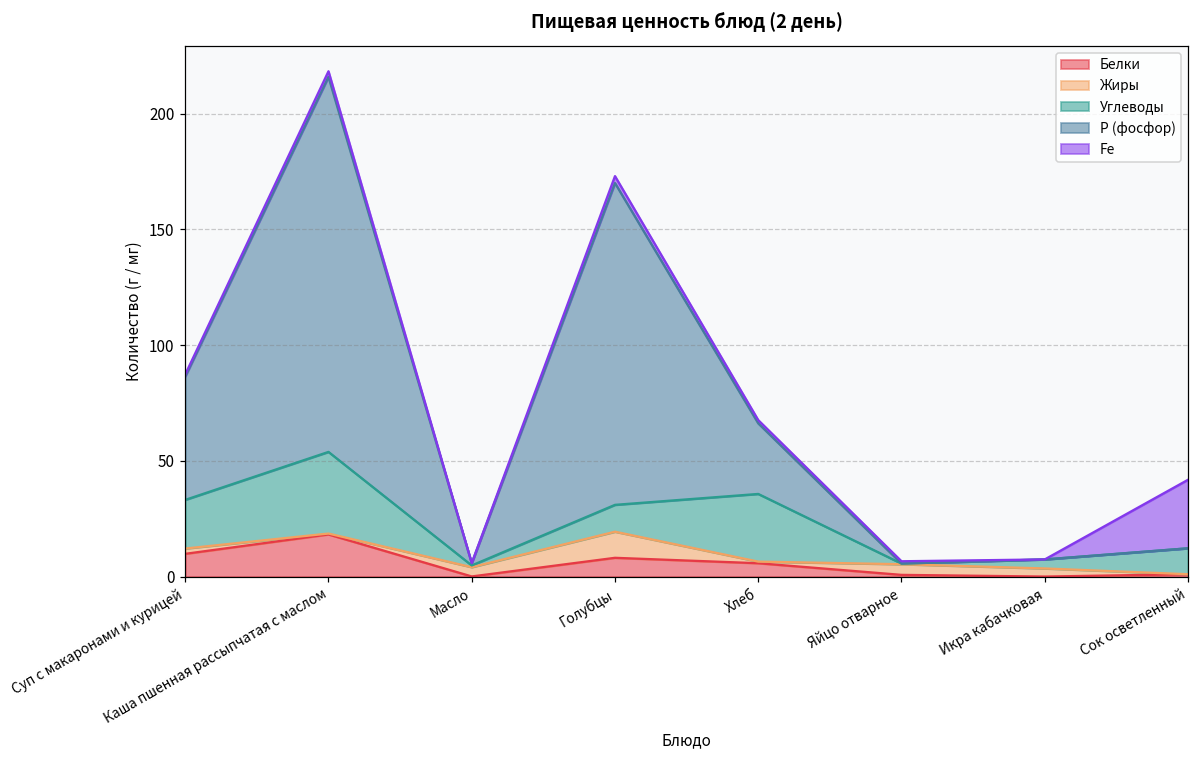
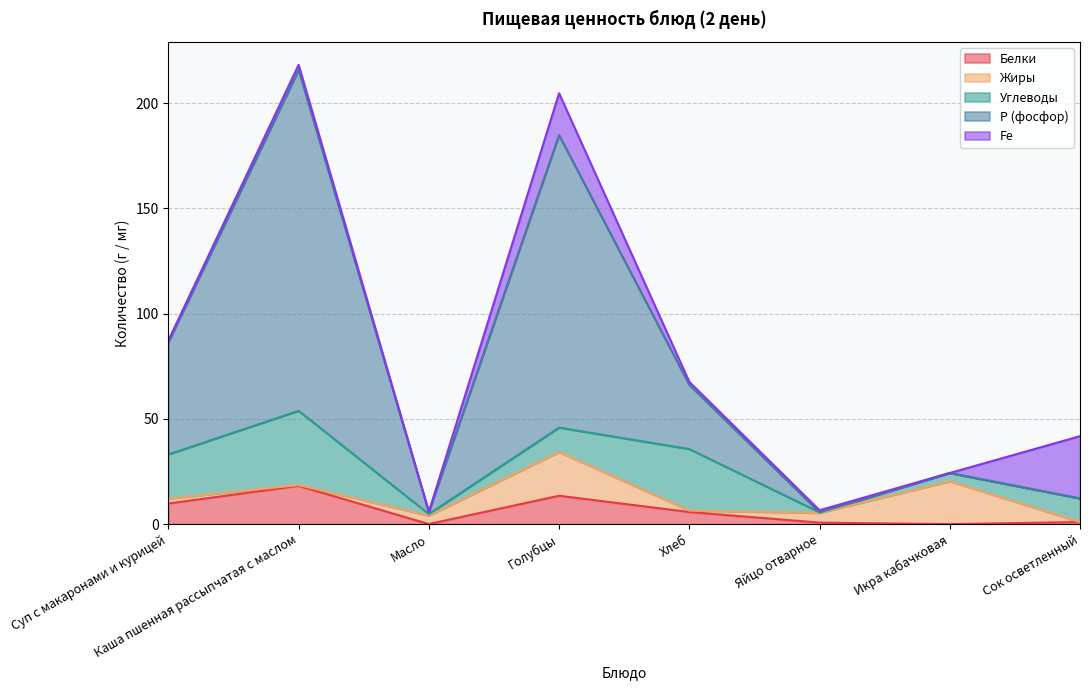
Белки, Голубцы: 8 -> 14
Жиры, Голубцы: 11 -> 21
Fe, Голубцы: 3 -> 20
Жиры, Икра кабачковая: 4 -> 20
